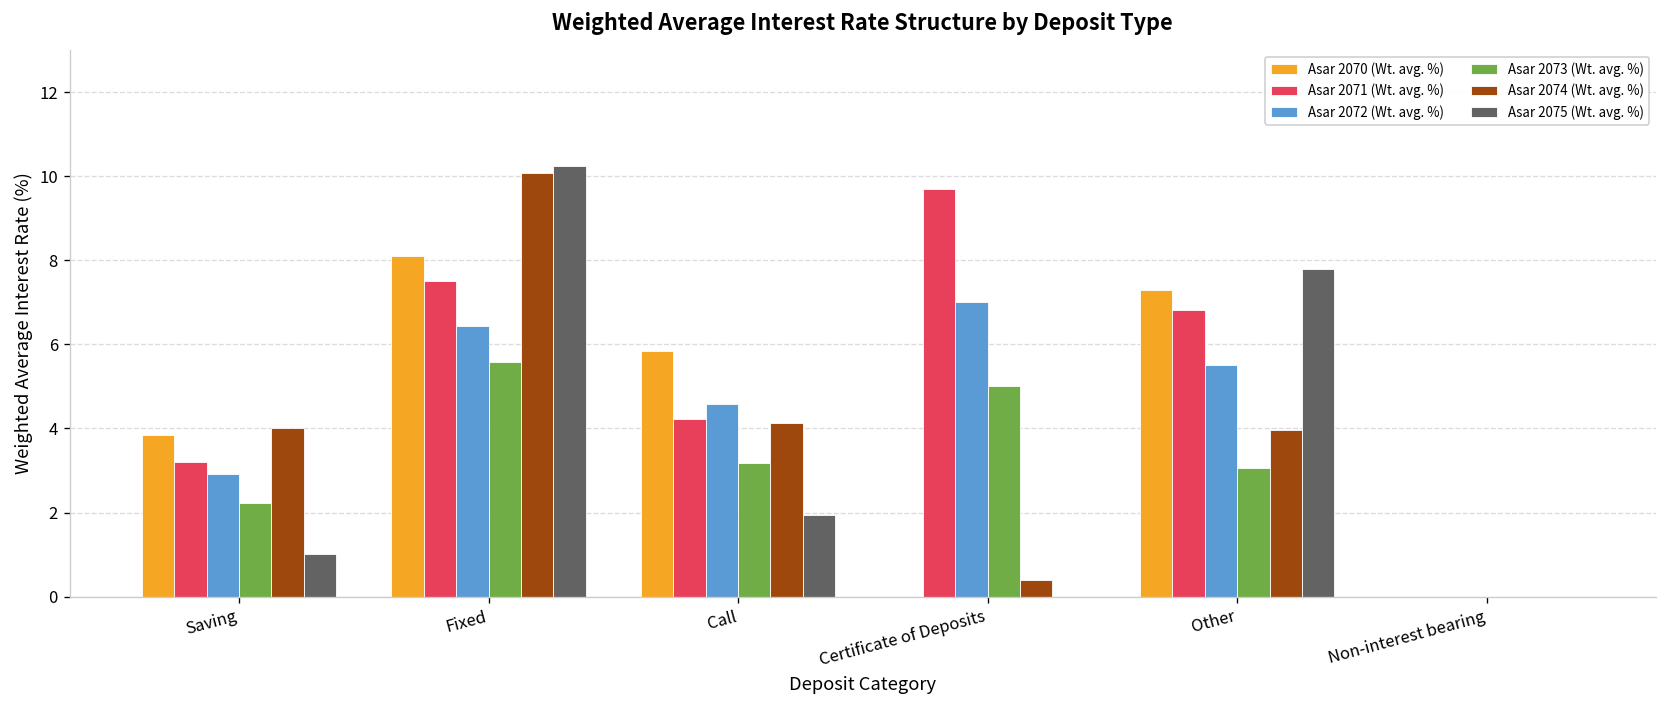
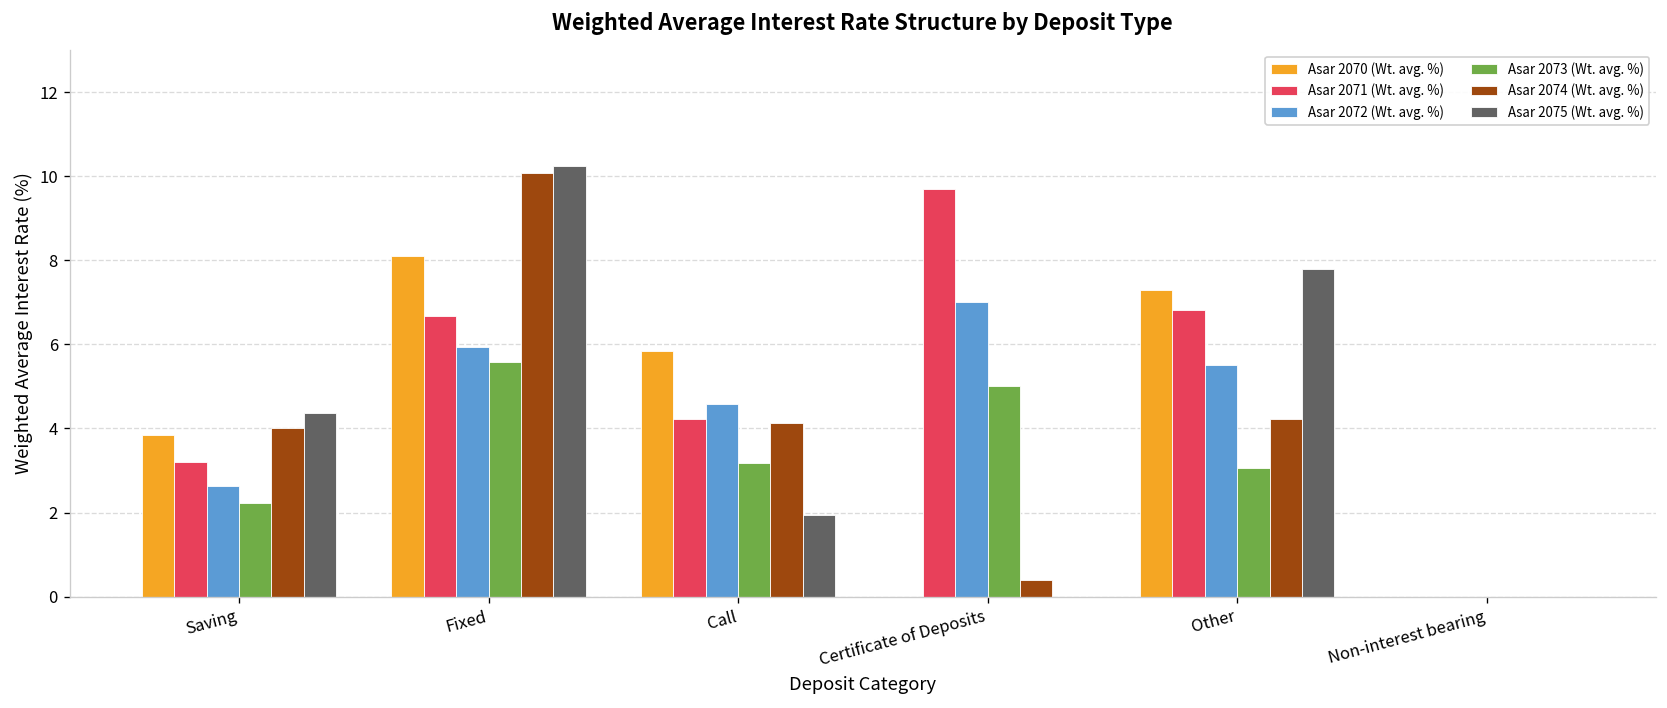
Asar 2072 (Wt. avg. %), Saving: 2.9 -> 2.6
Asar 2075 (Wt. avg. %), Saving: 1.0 -> 4.4
Asar 2071 (Wt. avg. %), Fixed: 7.5 -> 6.7
Asar 2072 (Wt. avg. %), Fixed: 6.4 -> 5.9
Asar 2074 (Wt. avg. %), Other: 4.0 -> 4.2
